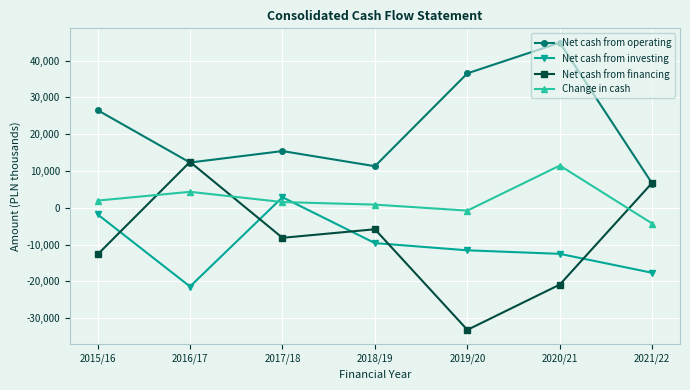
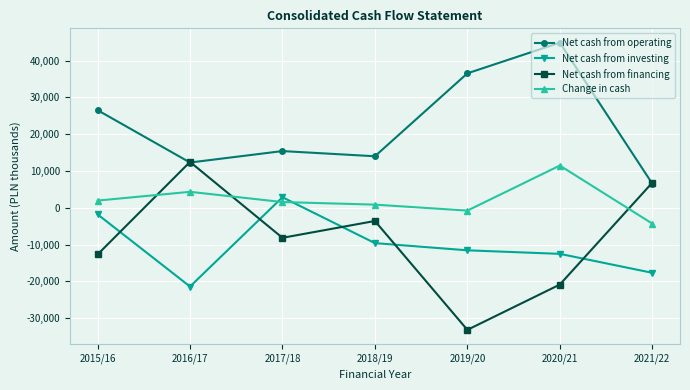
Net cash from operating, 2018/19: 11,000 -> 14,000
Net cash from financing, 2018/19: -6,000 -> -4,000
